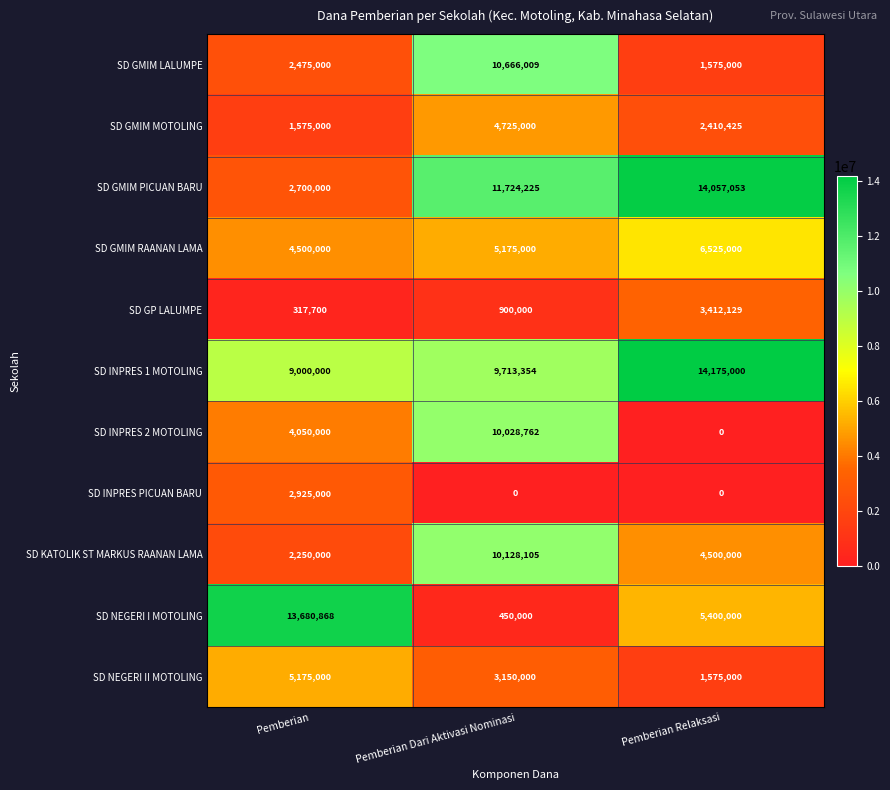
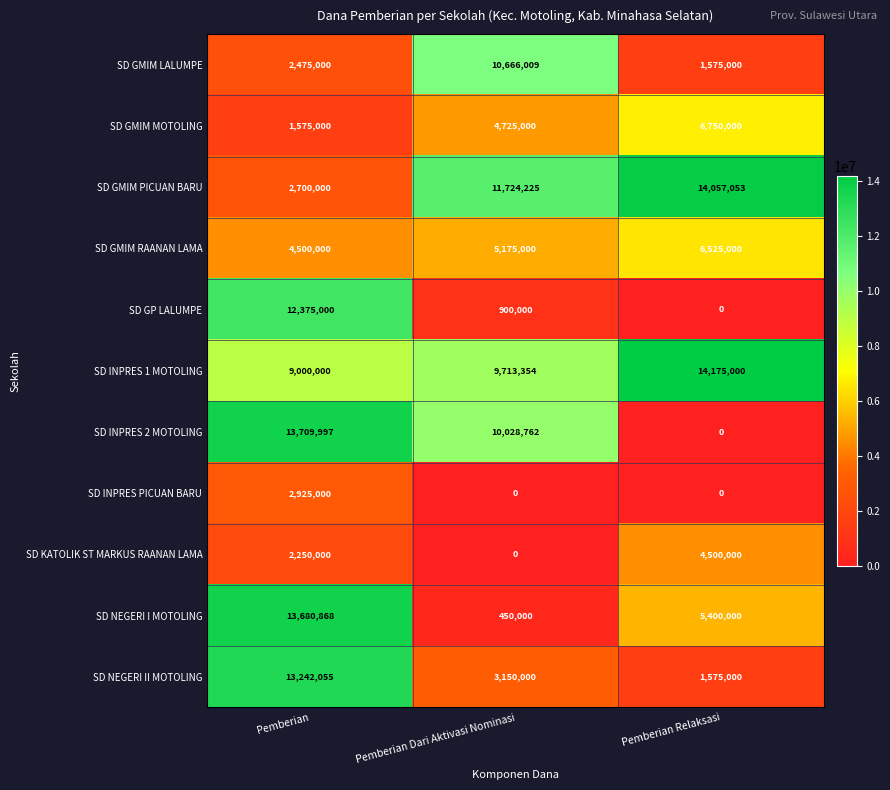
SD GMIM MOTOLING, Pemberian Relaksasi: 2,410,425 -> 6,750,000
SD GP LALUMPE, Pemberian: 317,700 -> 12,375,000
SD GP LALUMPE, Pemberian Relaksasi: 3,412,129 -> 0
SD INPRES 2 MOTOLING, Pemberian: 4,050,000 -> 13,709,997
SD KATOLIK ST MARKUS RAANAN LAMA, Pemberian Dari Aktivasi Nominasi: 10,128,105 -> 0
SD NEGERI II MOTOLING, Pemberian: 5,175,000 -> 13,242,055
